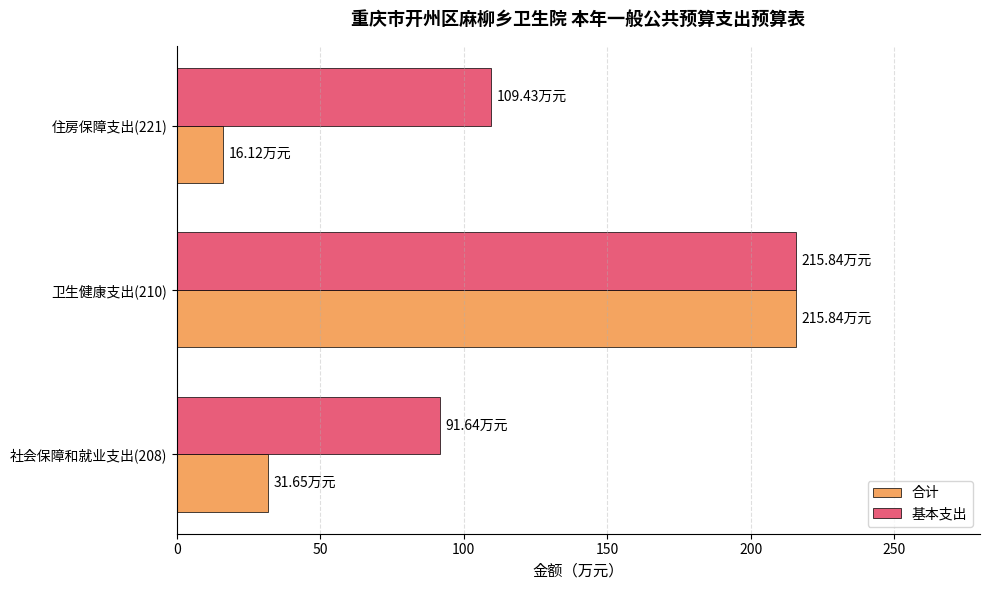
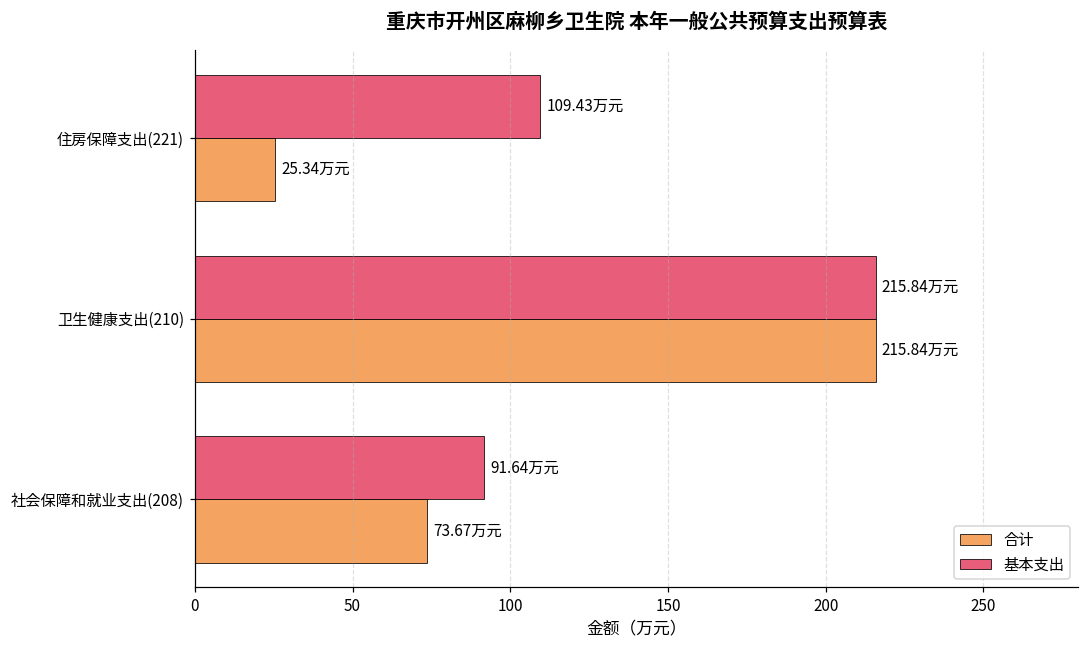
合计, 住房保障支出(221): 16.12 -> 25.34
合计, 社会保障和就业支出(208): 31.65 -> 73.67
